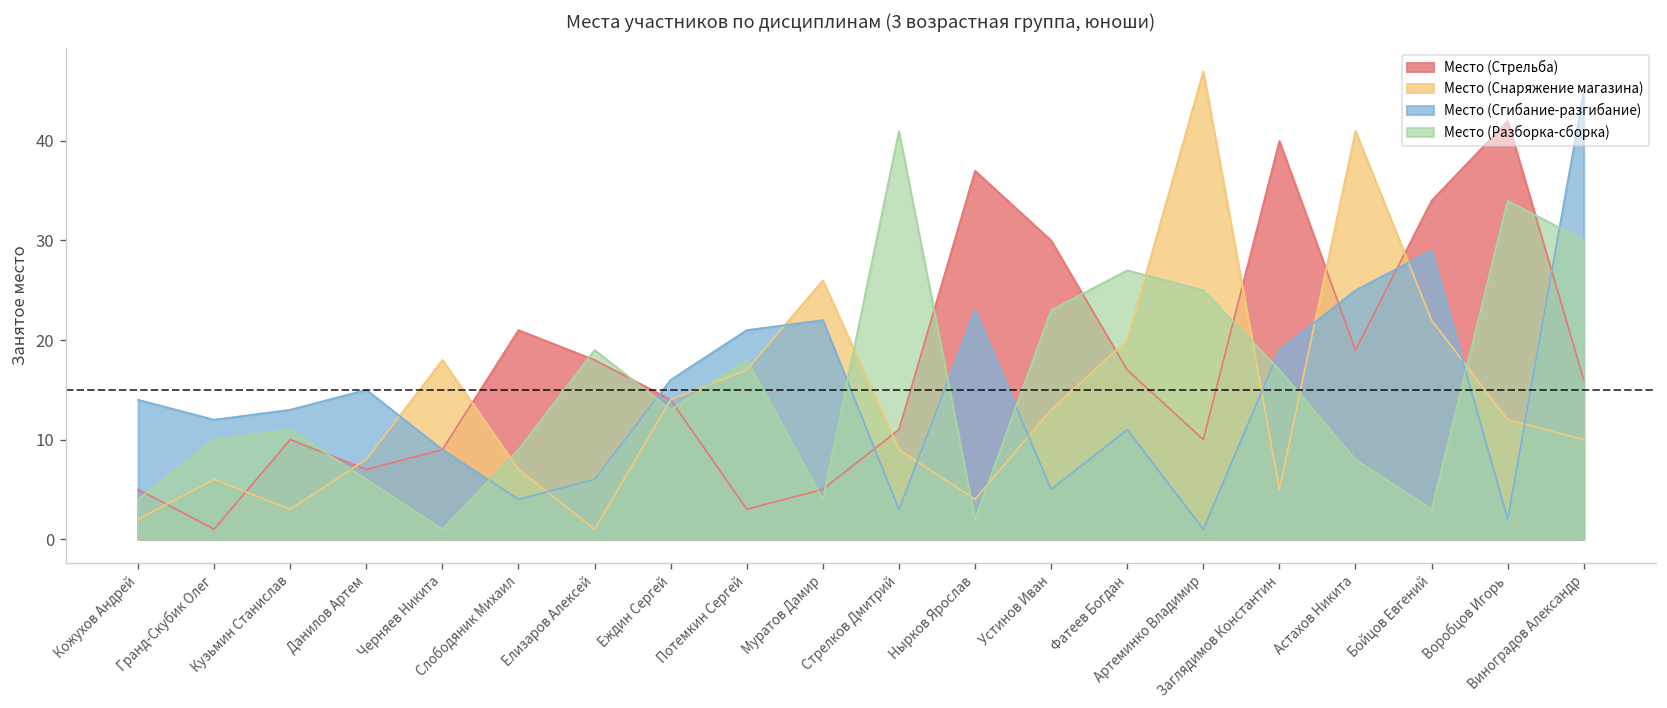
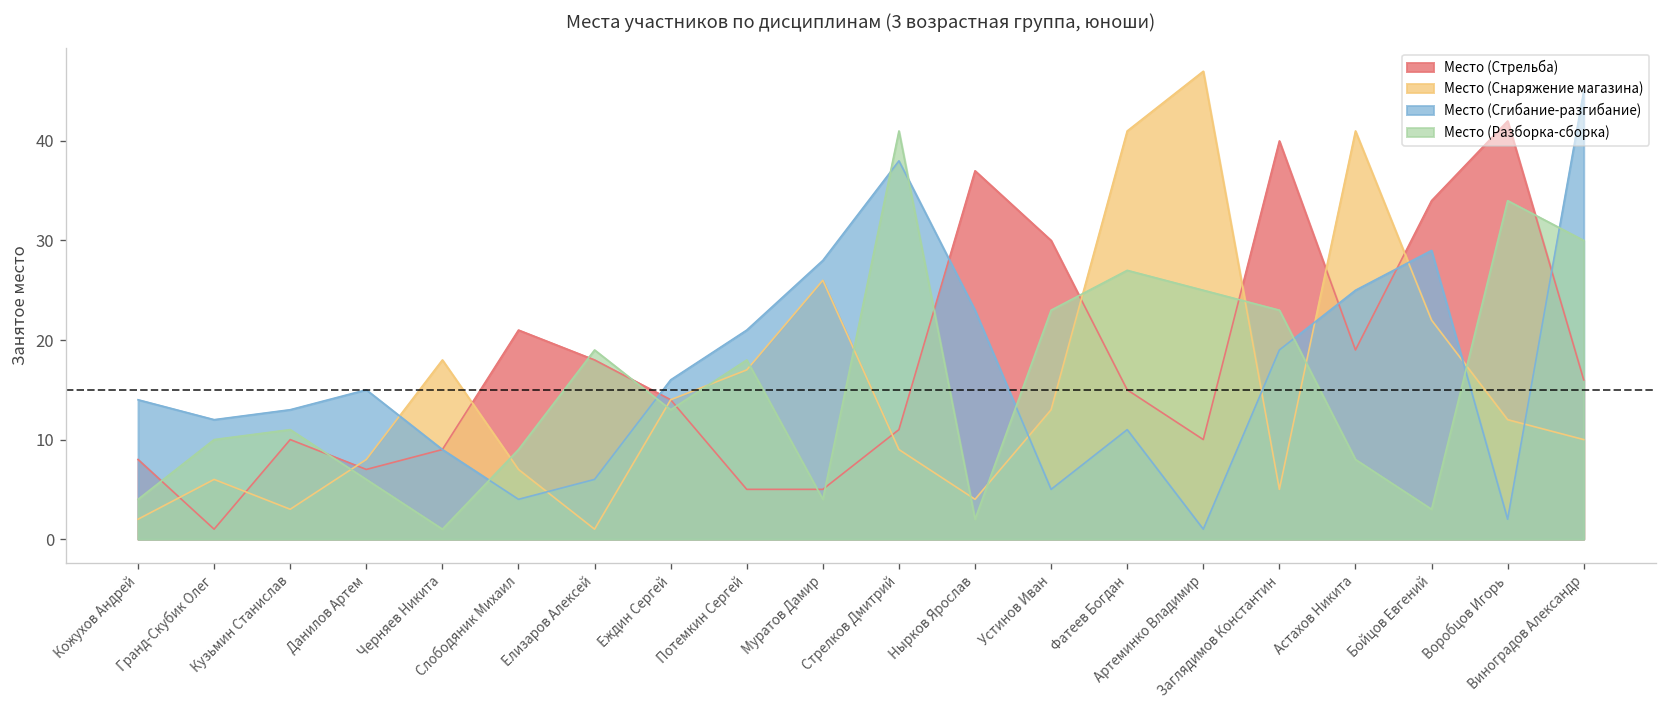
Место (Стрельба), Кожухов Андрей: 5 -> 8
Место (Стрельба), Потемкин Сергей: 3 -> 5
Место (Сгибание-разгибание), Муратов Дамир: 22 -> 28
Место (Сгибание-разгибание), Стрелков Дмитрий: 3 -> 38
Место (Стрельба), Фатеев Богдан: 17 -> 15
Место (Снаряжение магазина), Фатеев Богдан: 20 -> 41
Место (Разборка-сборка), Заглядимов Константин: 17 -> 23
